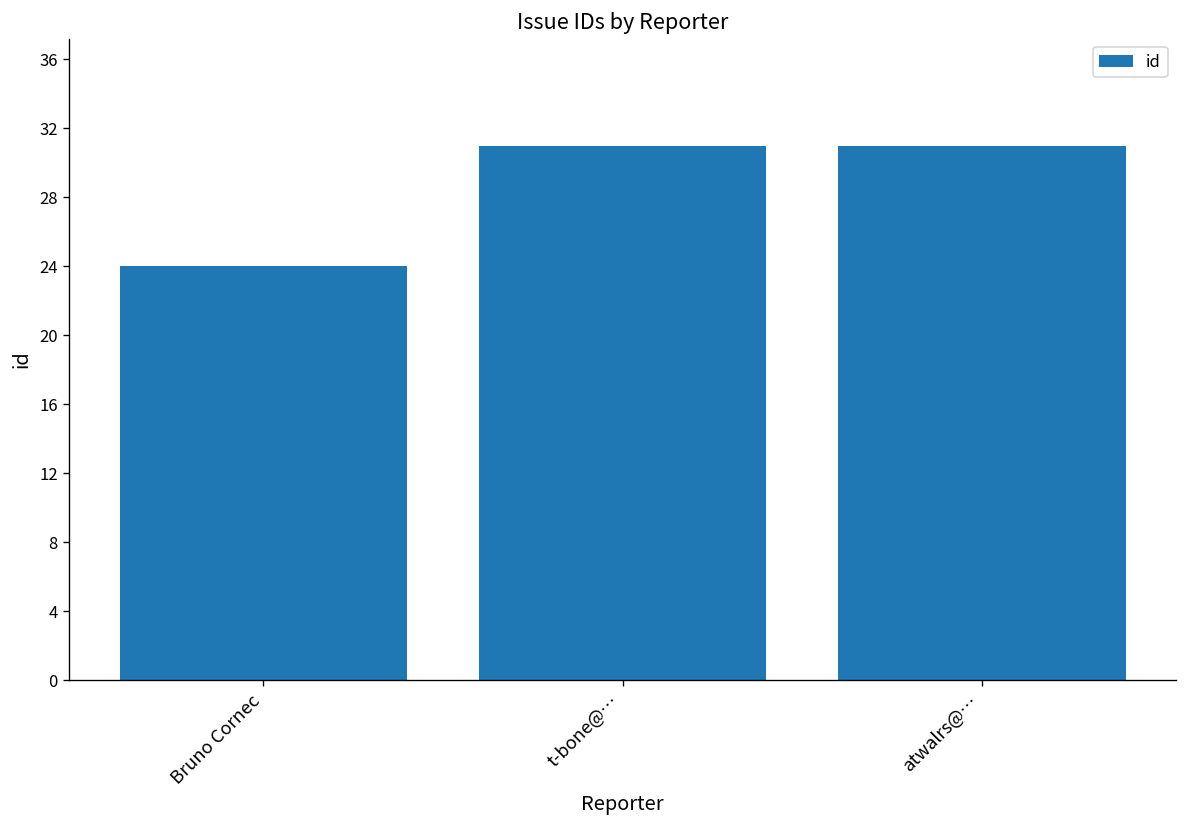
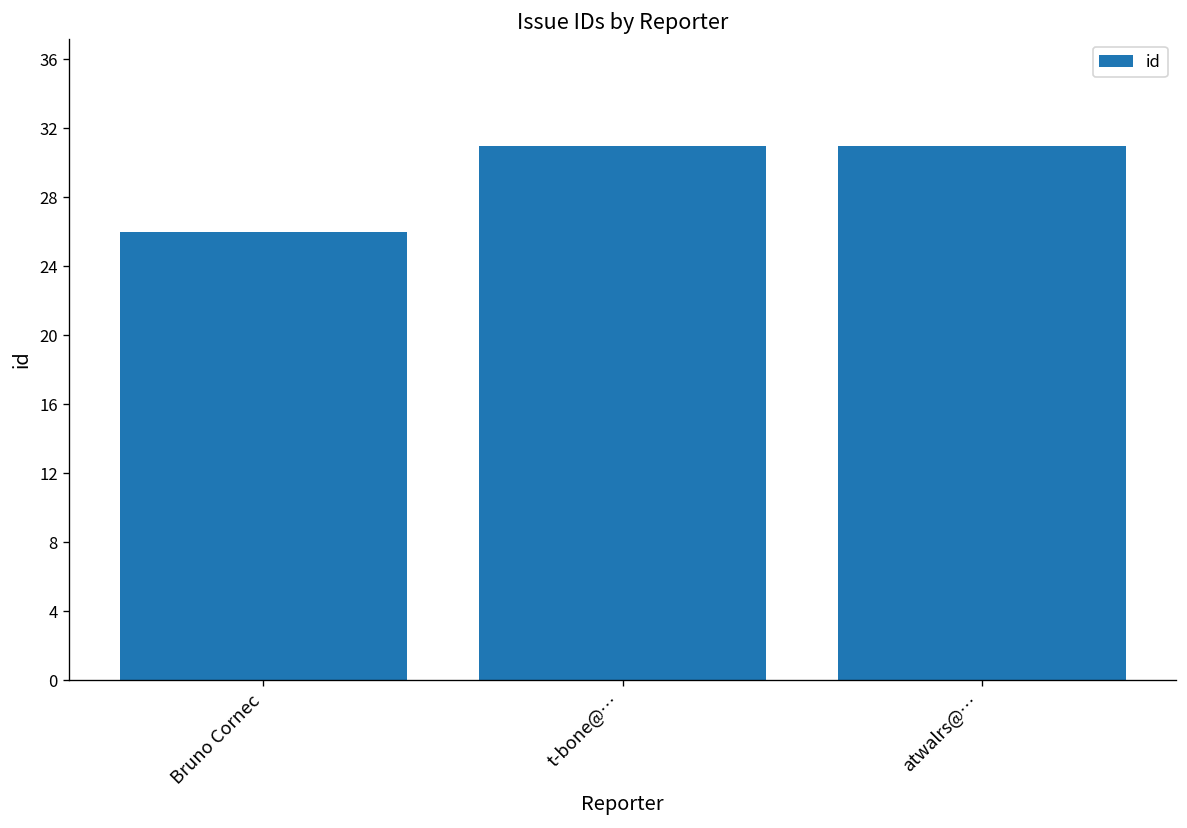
Bruno Cornec: 24 -> 26
